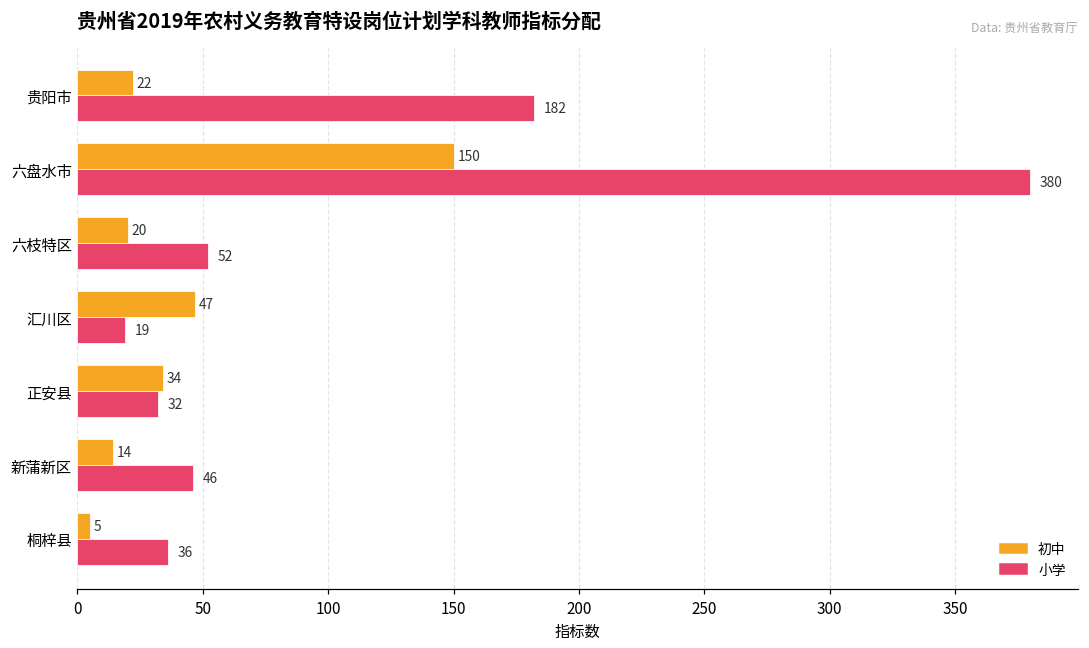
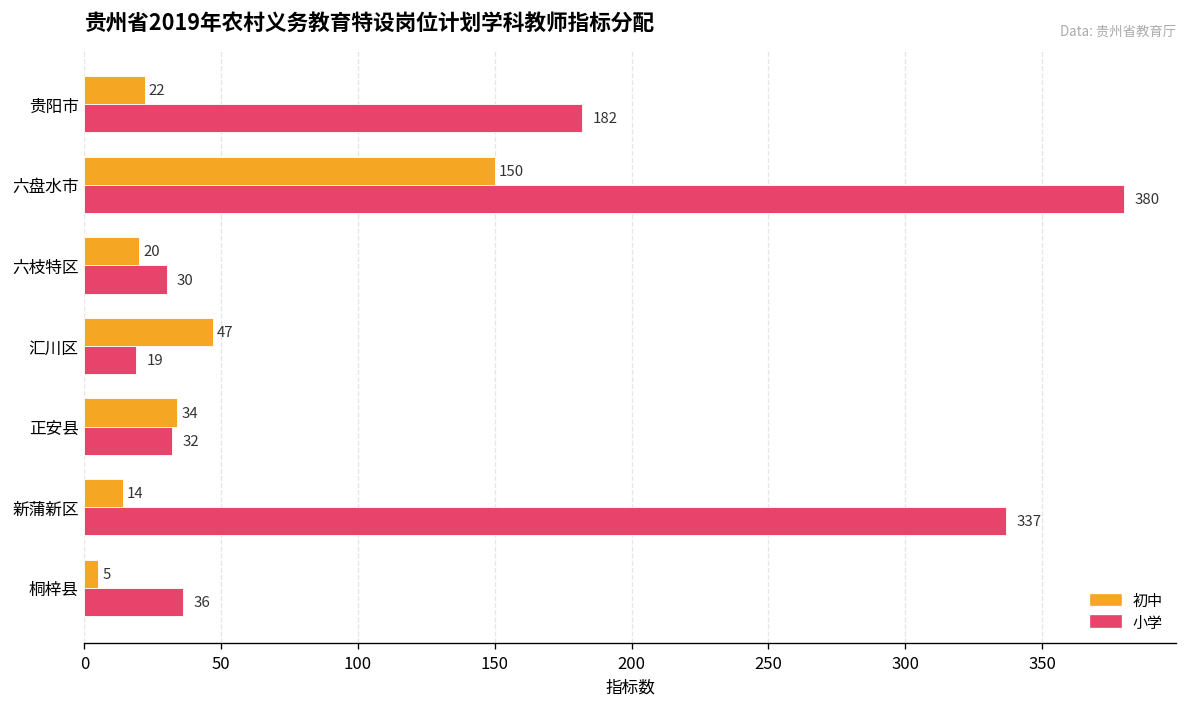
小学, 六枝特区: 52 -> 30
小学, 新蒲新区: 46 -> 337
